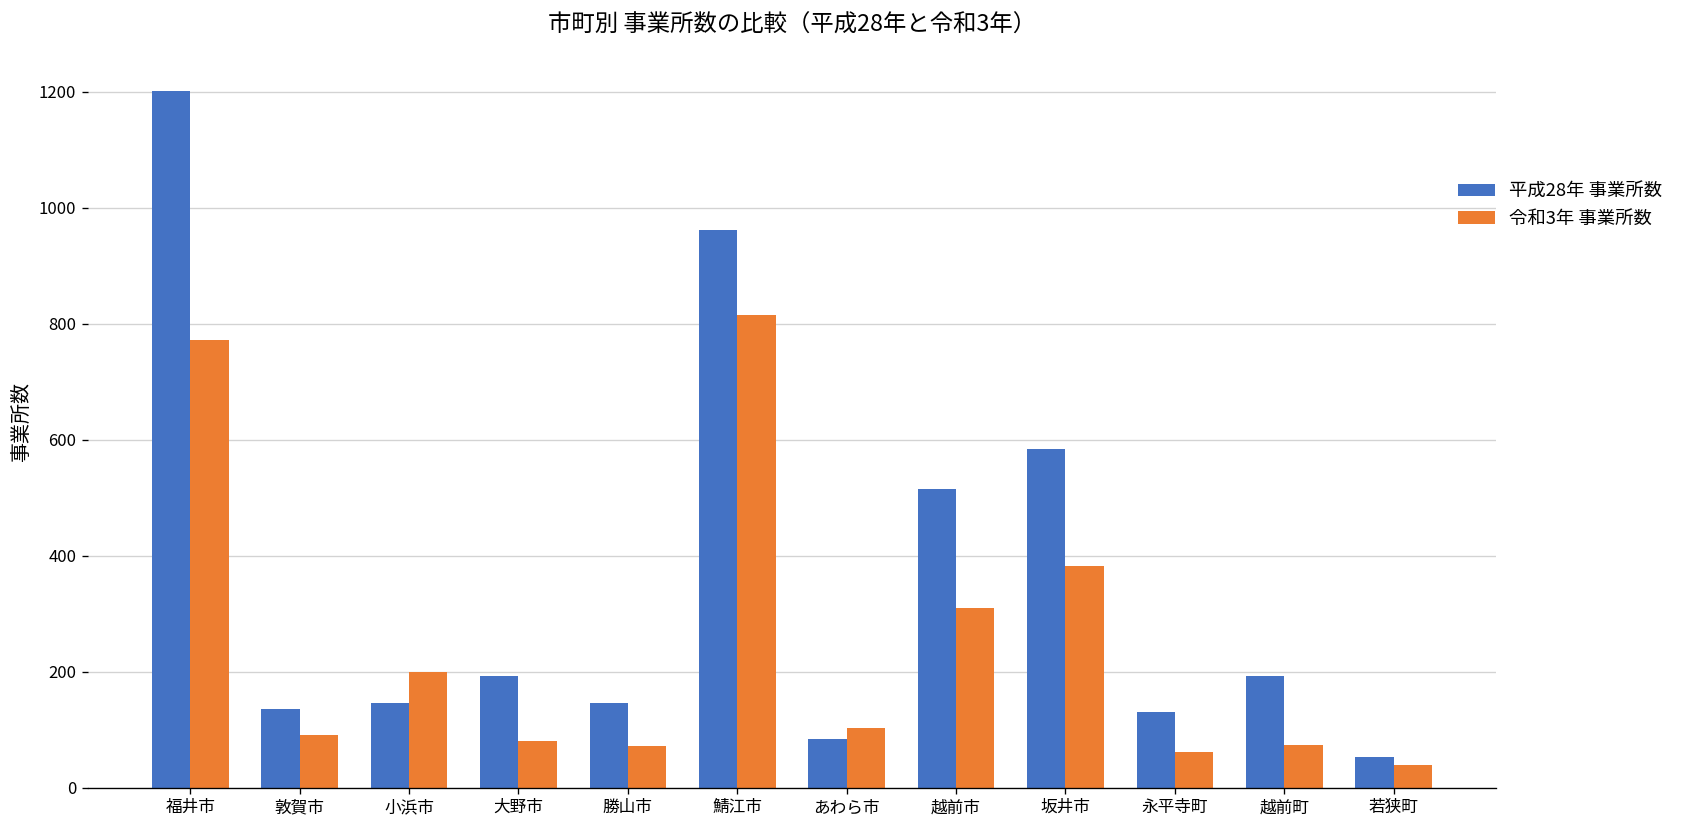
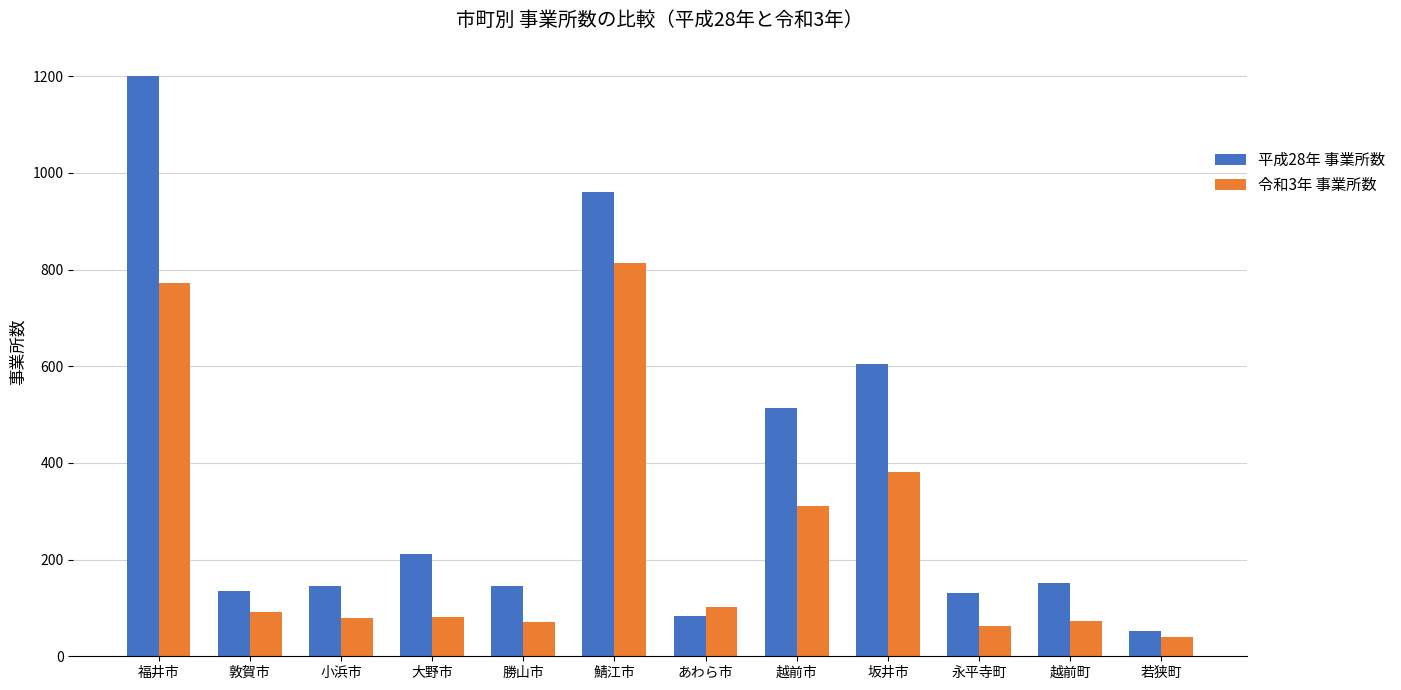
令和3年 事業所数, 小浜市: 200 -> 80
平成28年 事業所数, 大野市: 190 -> 210
平成28年 事業所数, 坂井市: 580 -> 600
平成28年 事業所数, 越前町: 190 -> 150
